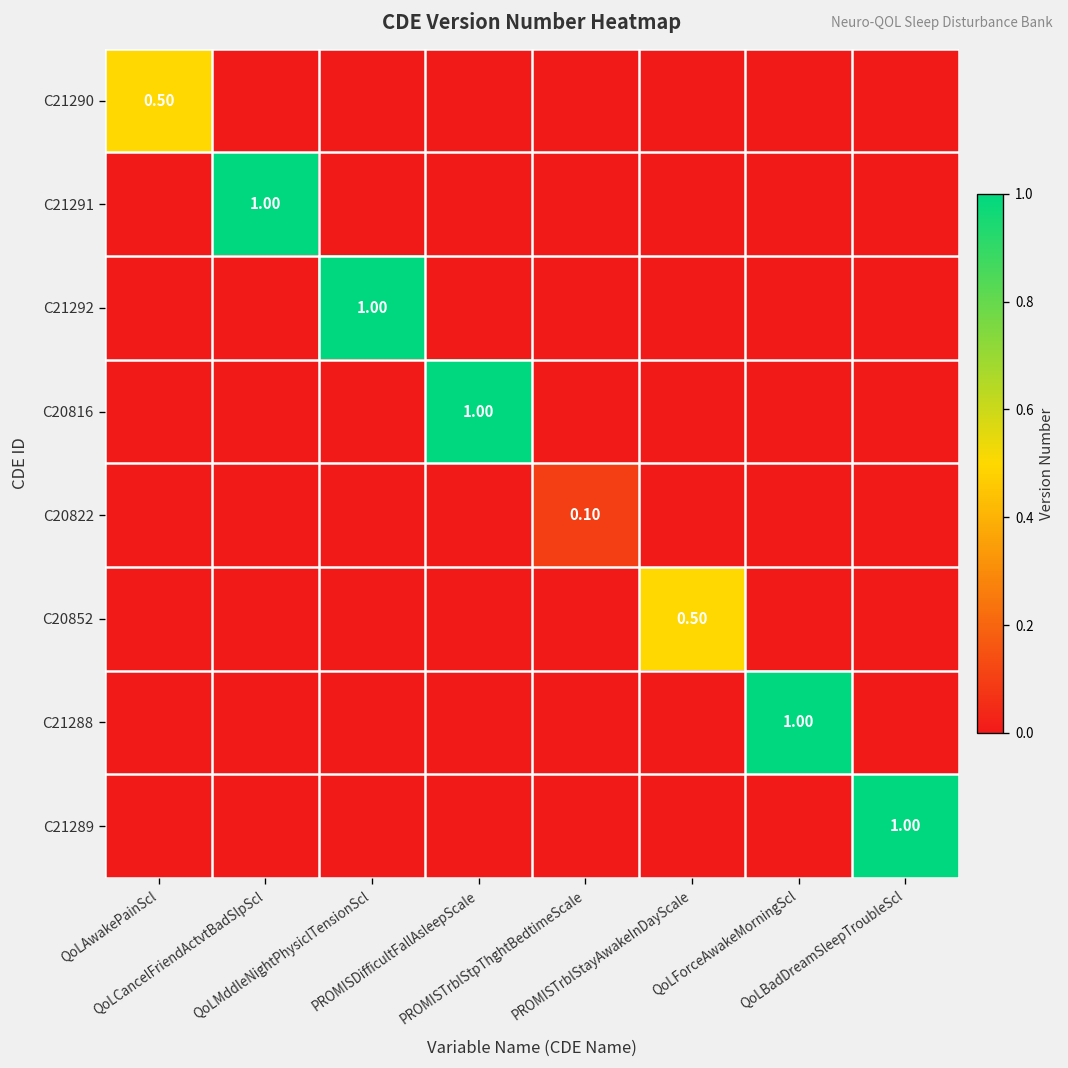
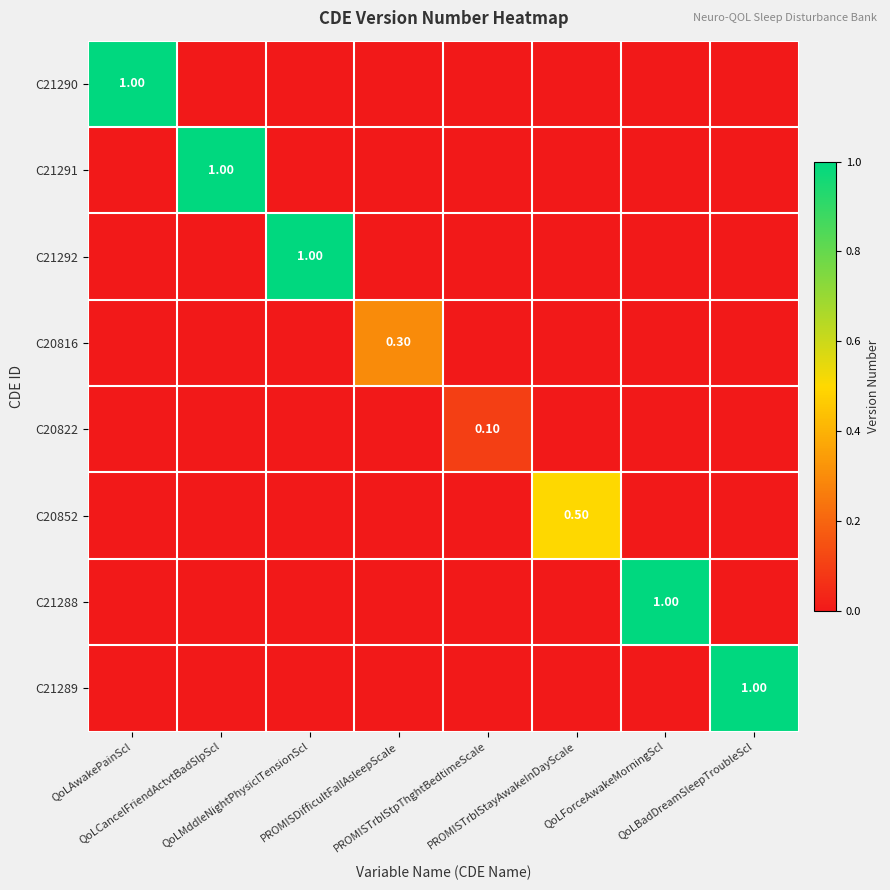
C21290, QoLAwakePainScl: 0.50 -> 1.00
C20816, PROMISDifficultFallAsleepScale: 1.00 -> 0.30
